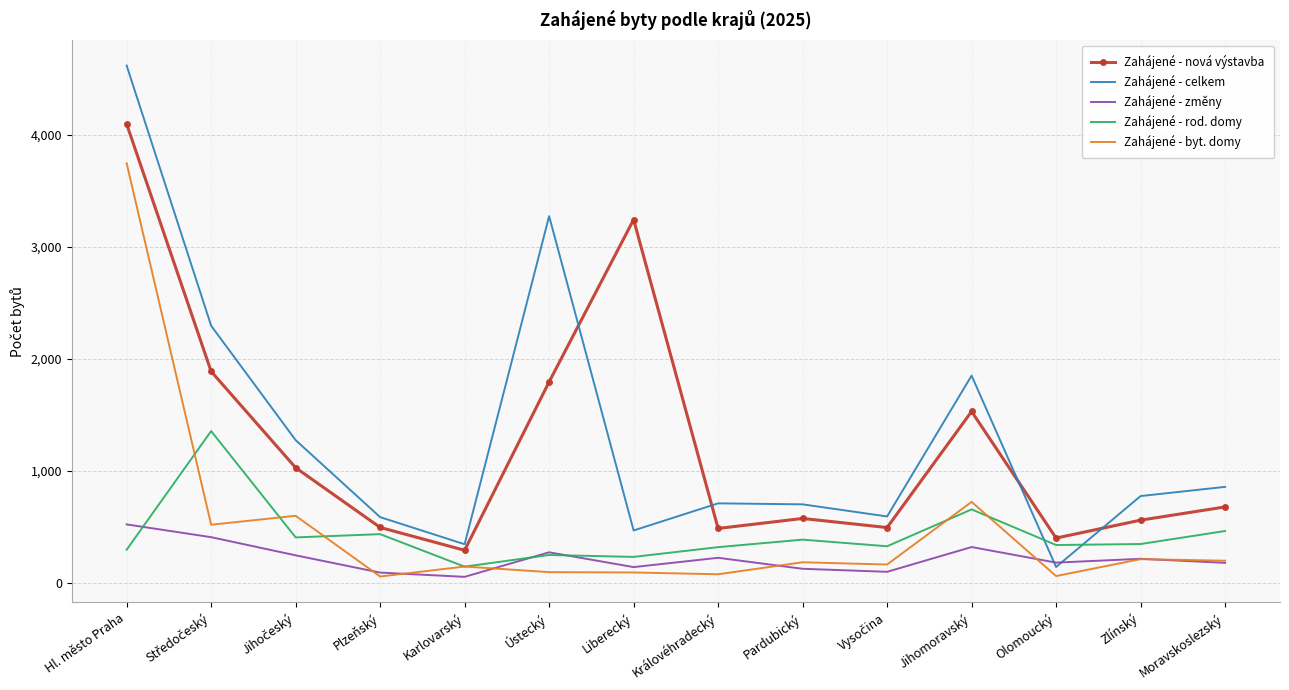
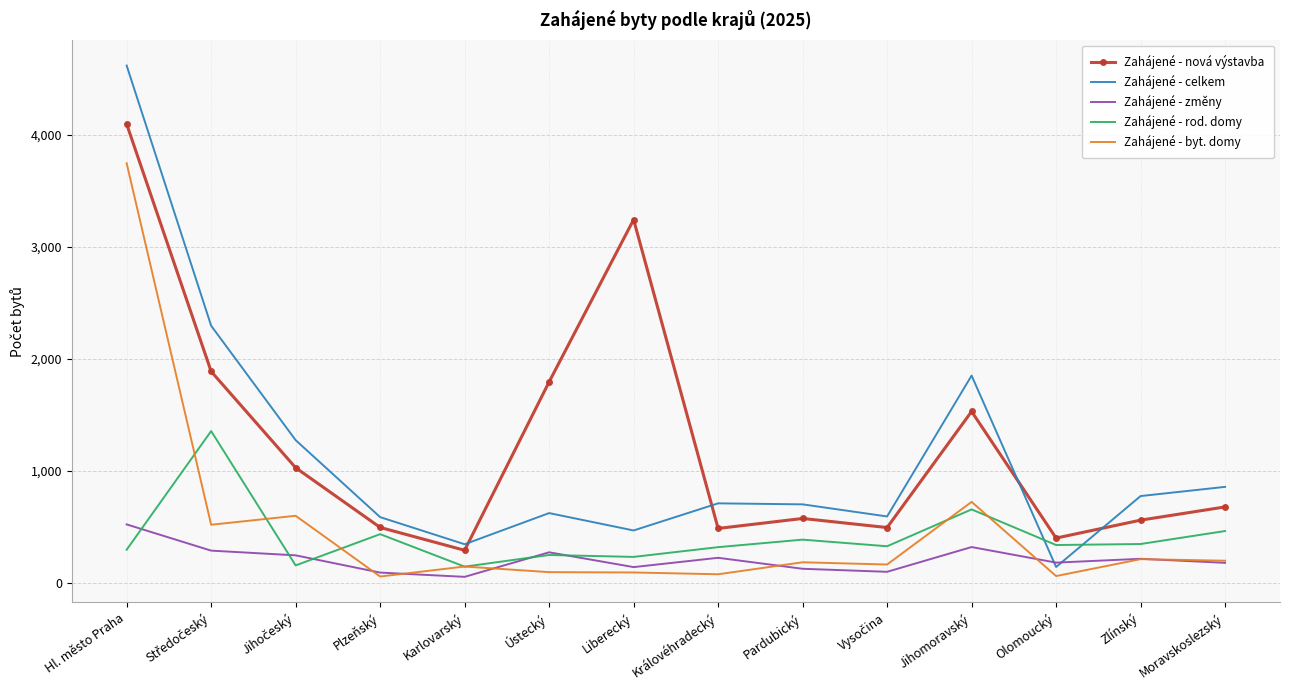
Zahájené - změny, Středočeský: 410 -> 290
Zahájené - rod. domy, Jihočeský: 410 -> 160
Zahájené - celkem, Ústecký: 3,270 -> 620
